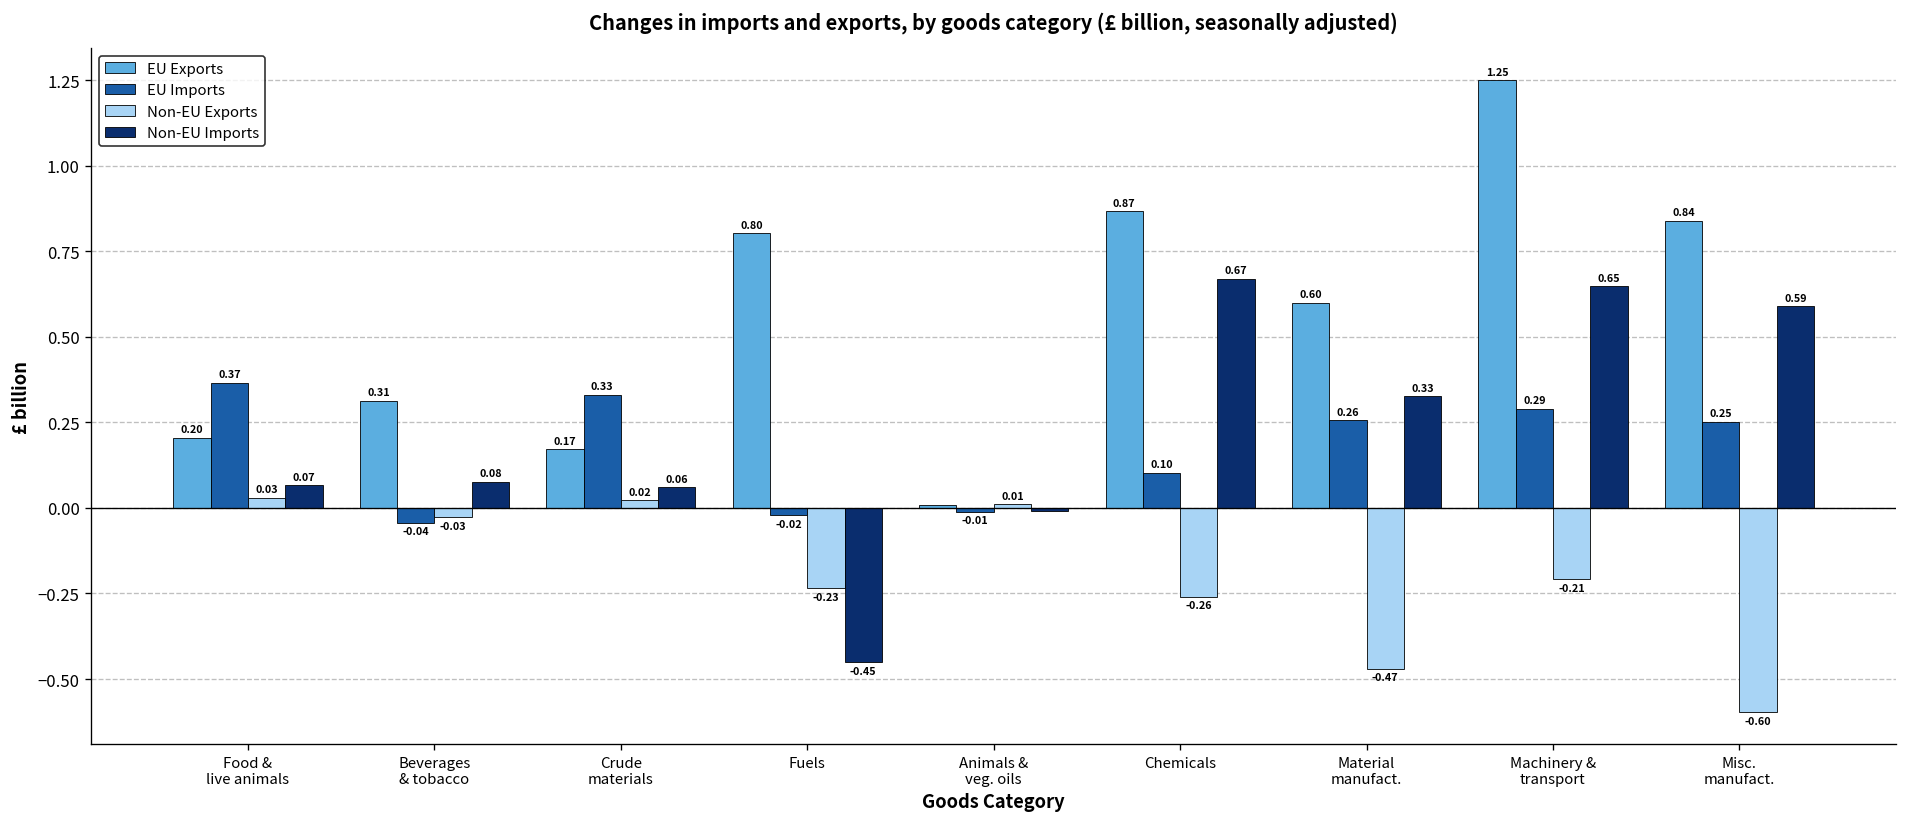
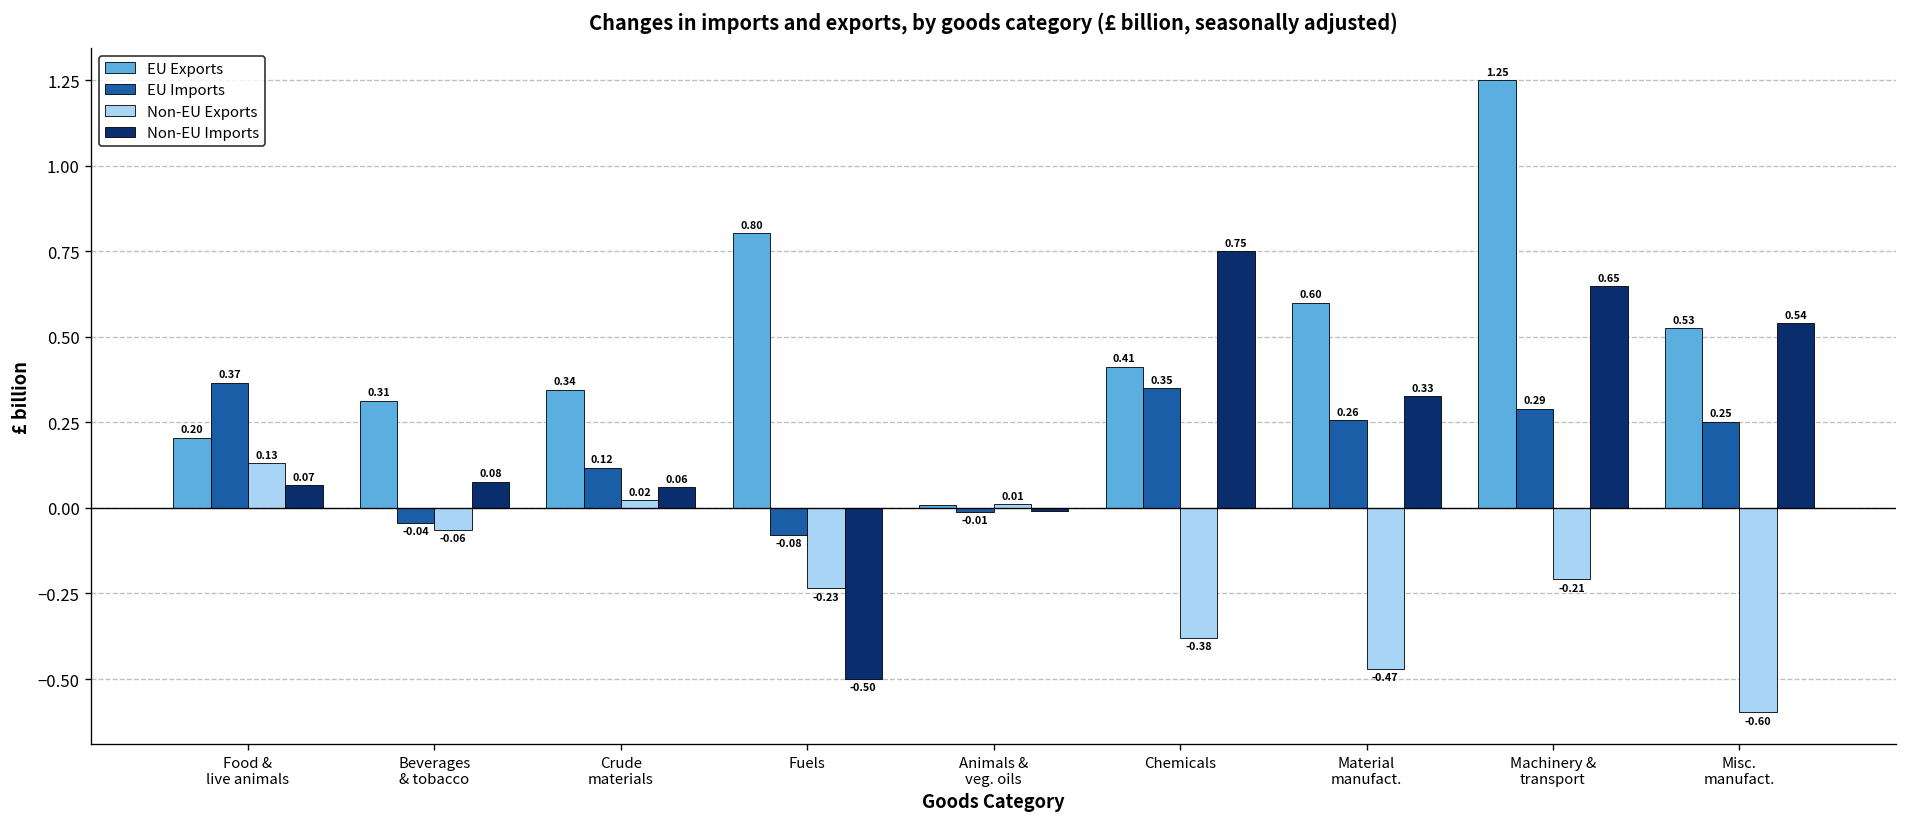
Non-EU Exports, Food & live animals: 0.03 -> 0.13
Non-EU Exports, Beverages & tobacco: -0.03 -> -0.06
EU Exports, Crude materials: 0.17 -> 0.34
EU Imports, Crude materials: 0.33 -> 0.12
EU Imports, Fuels: -0.02 -> -0.08
Non-EU Imports, Fuels: -0.45 -> -0.50
EU Exports, Chemicals: 0.87 -> 0.41
EU Imports, Chemicals: 0.10 -> 0.35
Non-EU Exports, Chemicals: -0.26 -> -0.38
Non-EU Imports, Chemicals: 0.67 -> 0.75
EU Exports, Misc. manufact.: 0.84 -> 0.53
Non-EU Imports, Misc. manufact.: 0.59 -> 0.54
